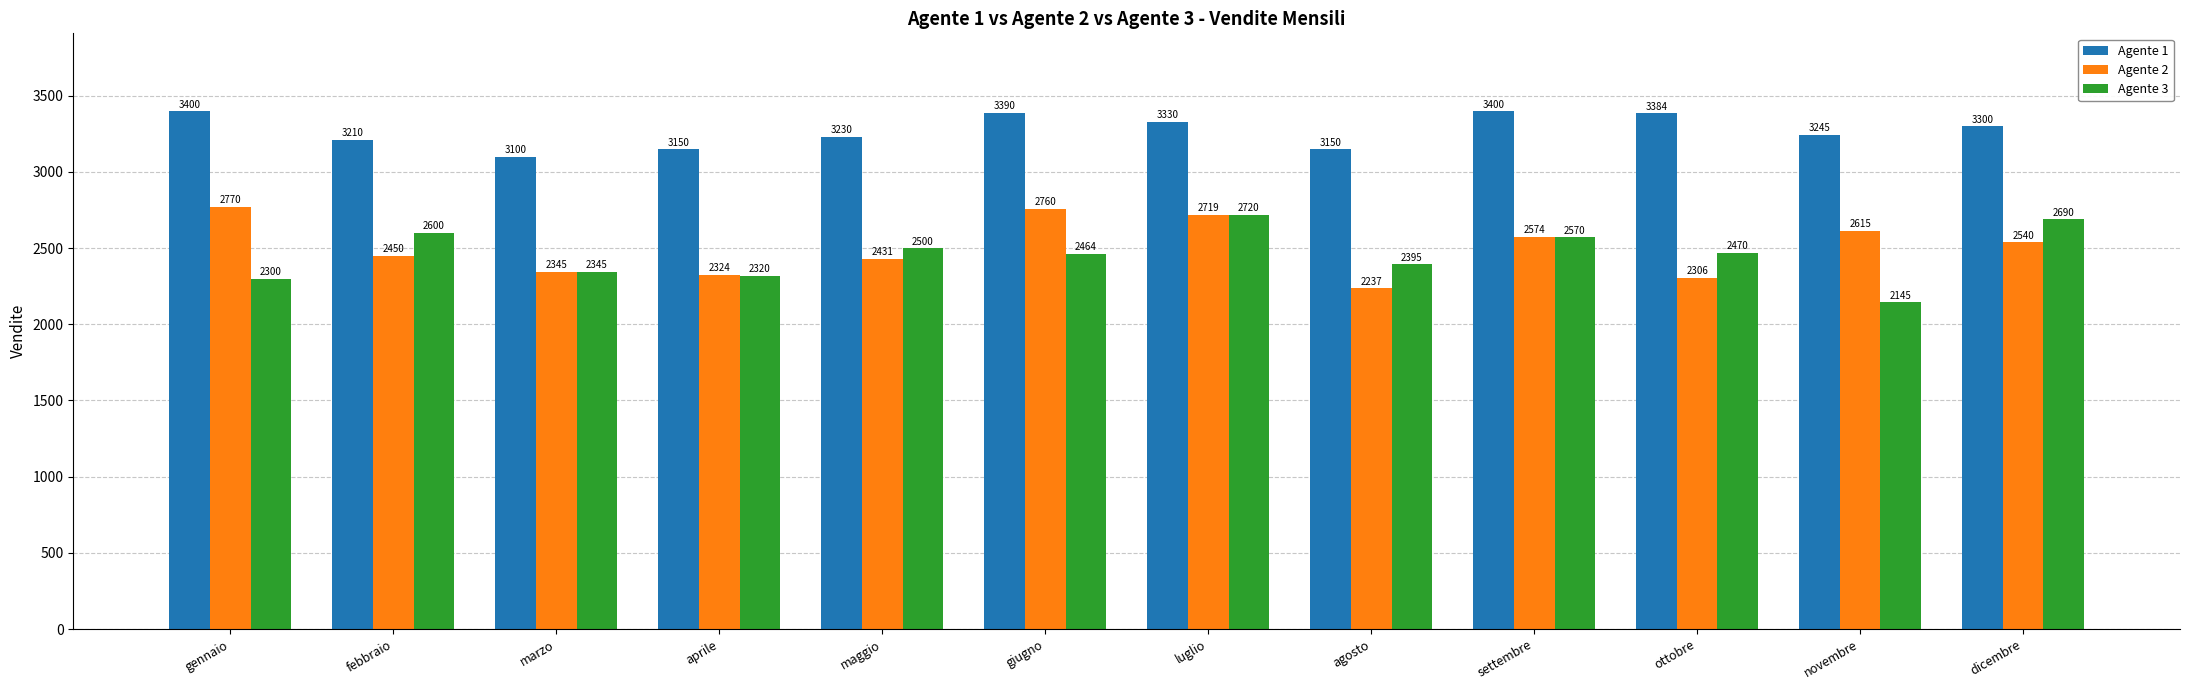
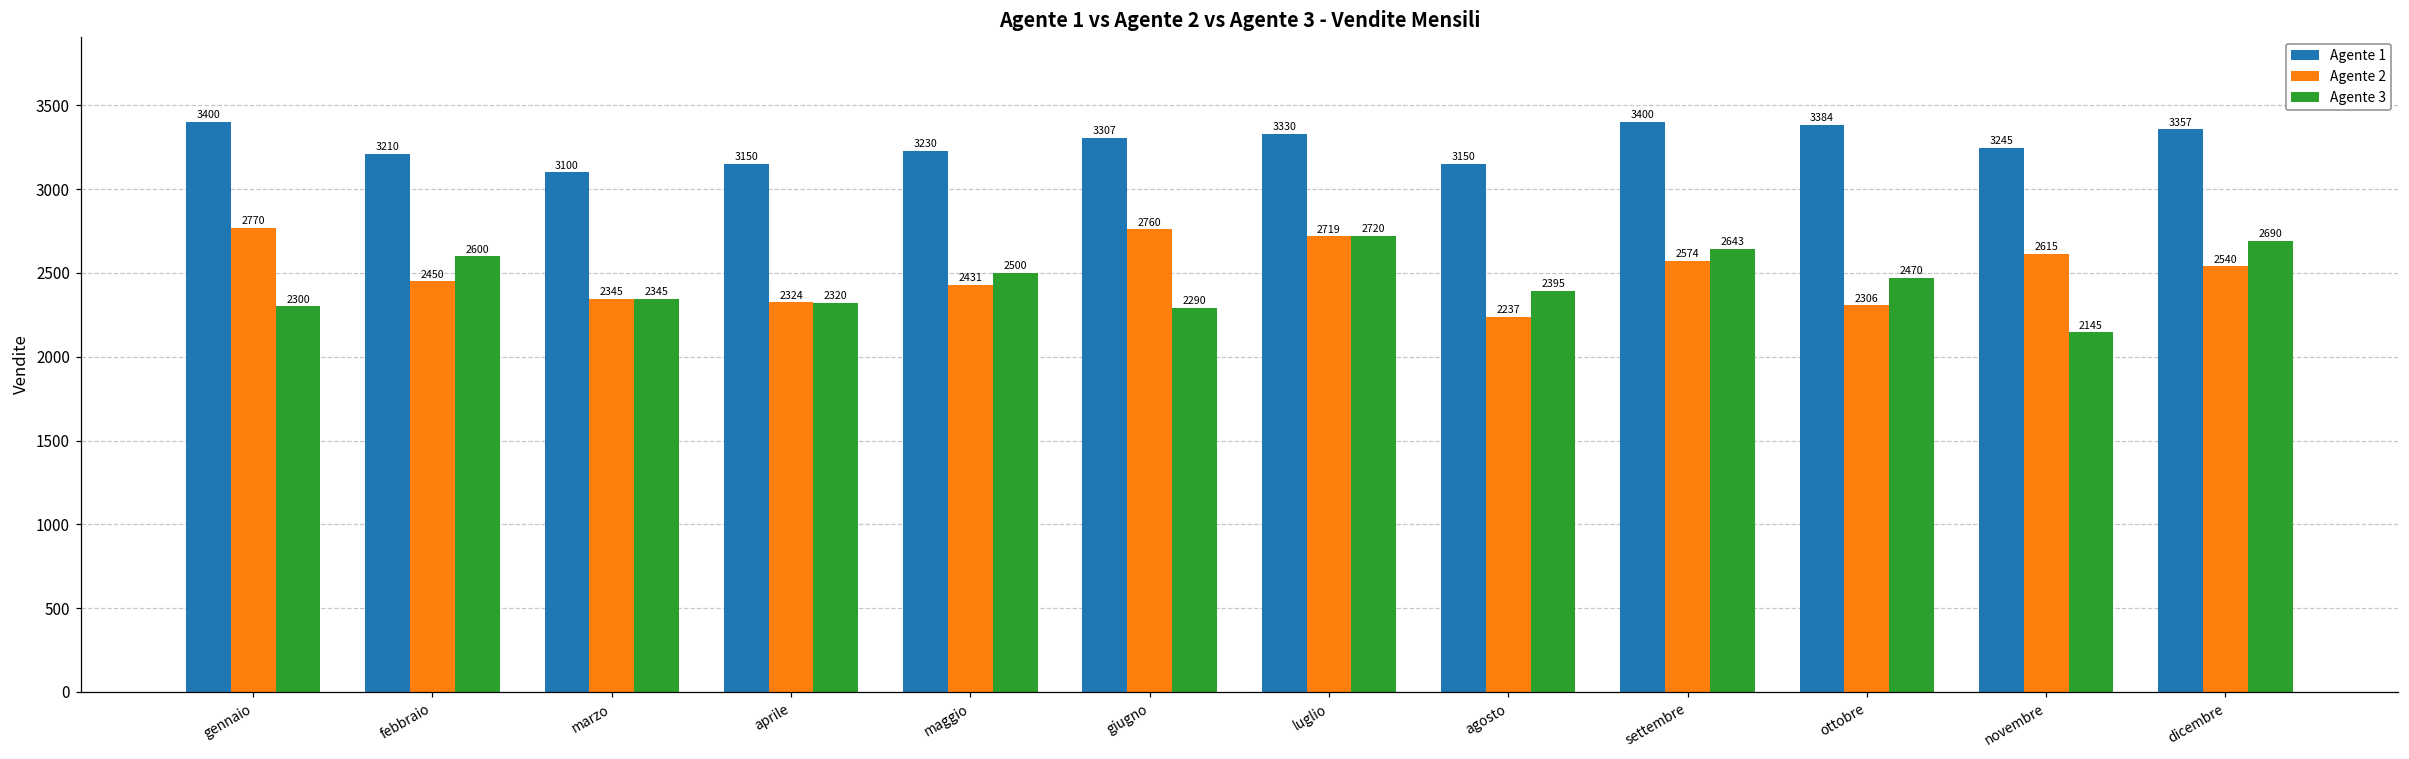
Agente 1, giugno: 3390 -> 3307
Agente 3, giugno: 2464 -> 2290
Agente 3, settembre: 2570 -> 2643
Agente 1, dicembre: 3300 -> 3357
